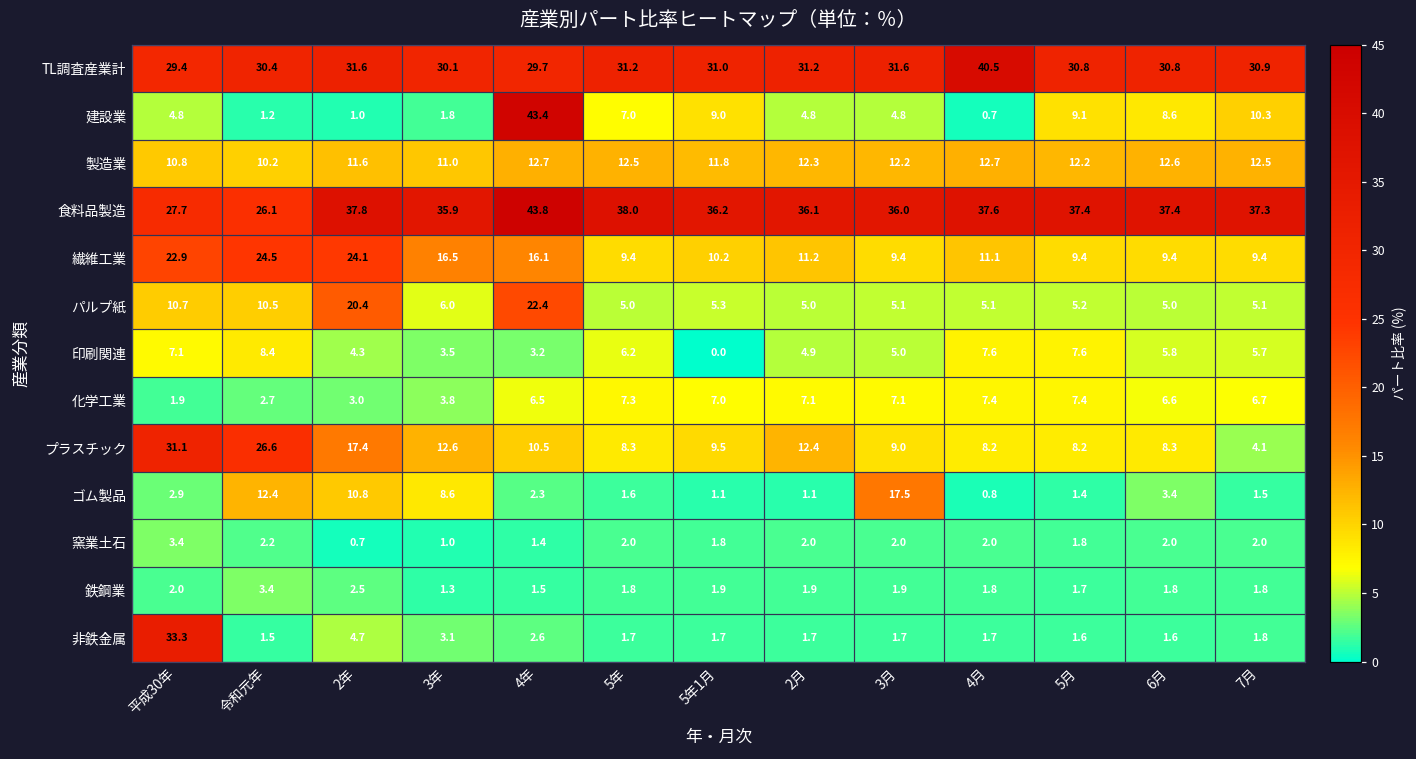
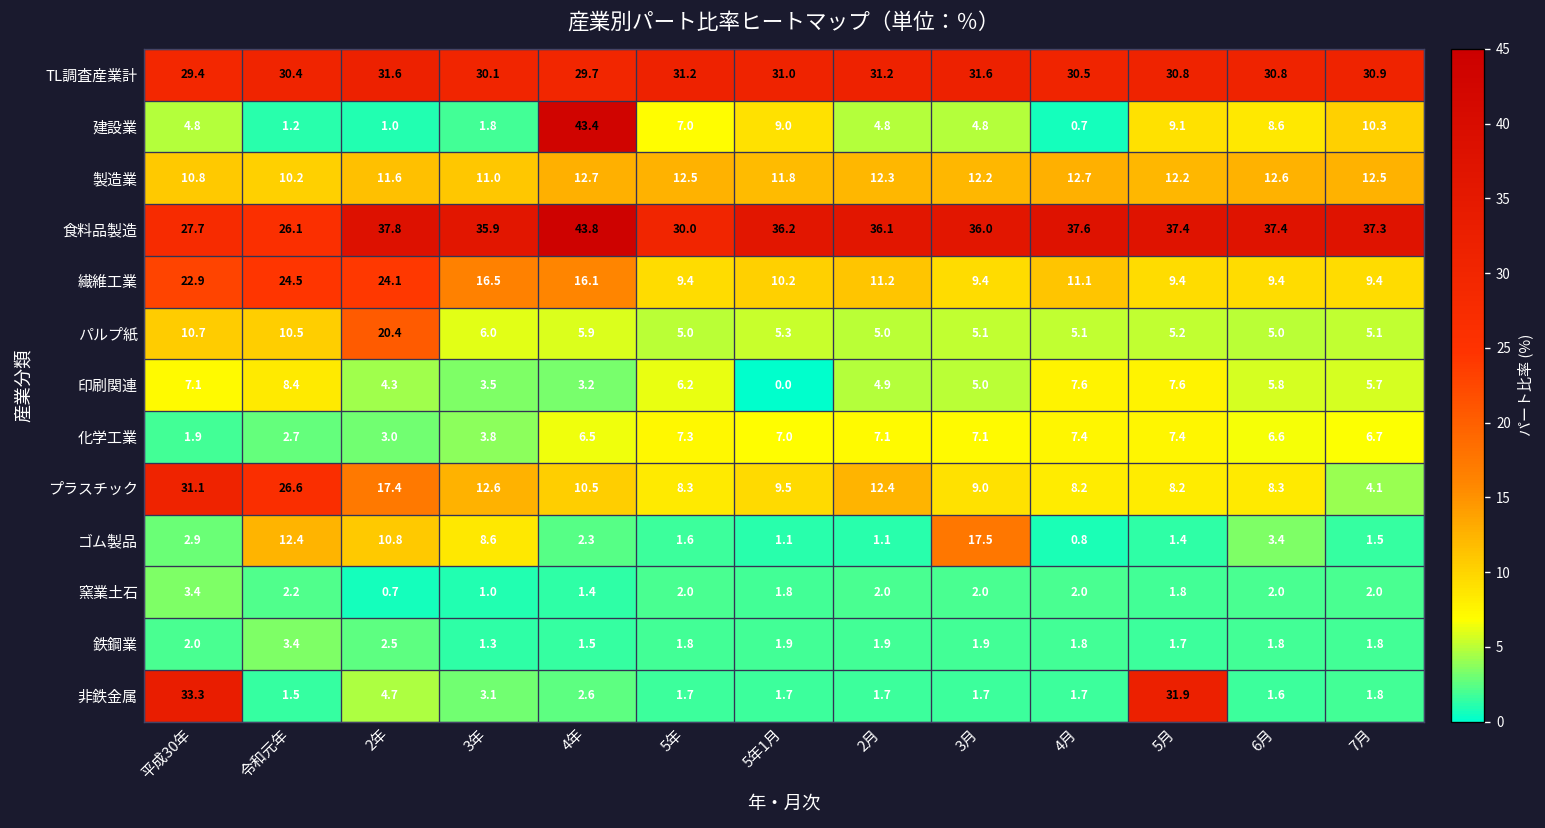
TL調査産業計, 4月: 40.5 -> 30.5
食料品製造, 5年: 38.0 -> 30.0
パルプ紙, 4年: 22.4 -> 5.9
非鉄金属, 5月: 1.6 -> 31.9
